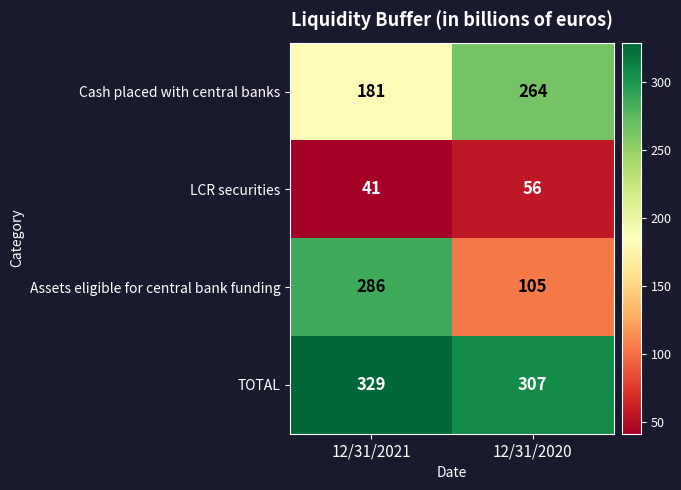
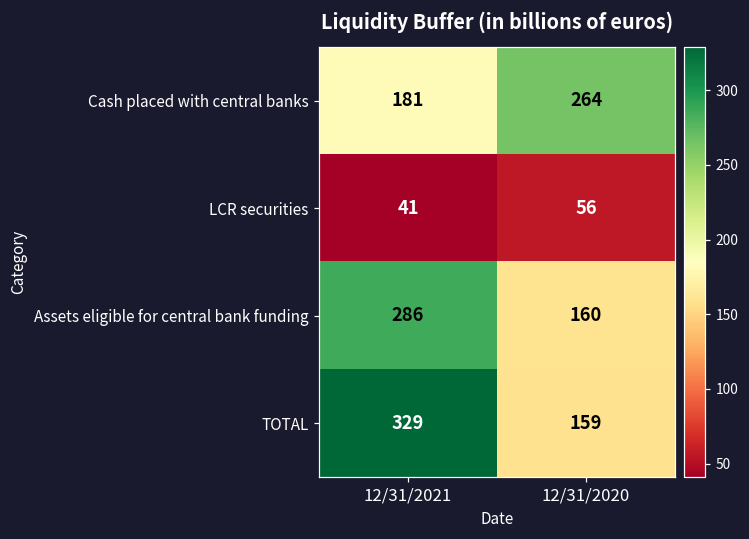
Assets eligible for central bank funding, 12/31/2020: 105 -> 160
TOTAL, 12/31/2020: 307 -> 159
